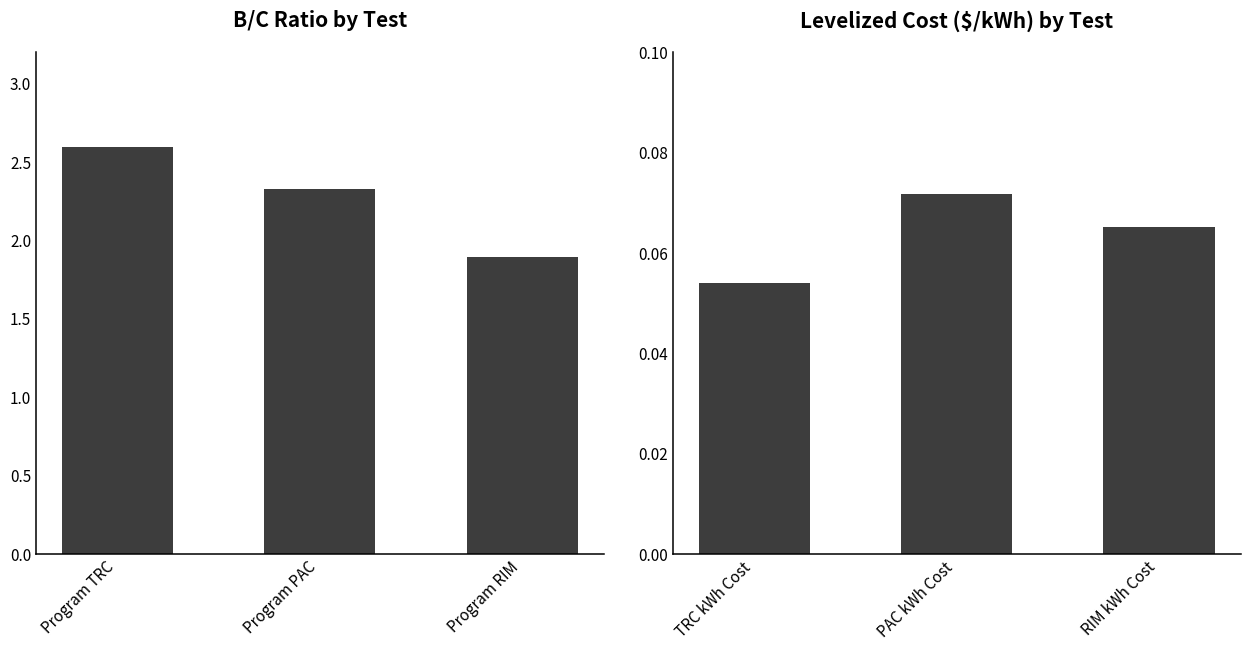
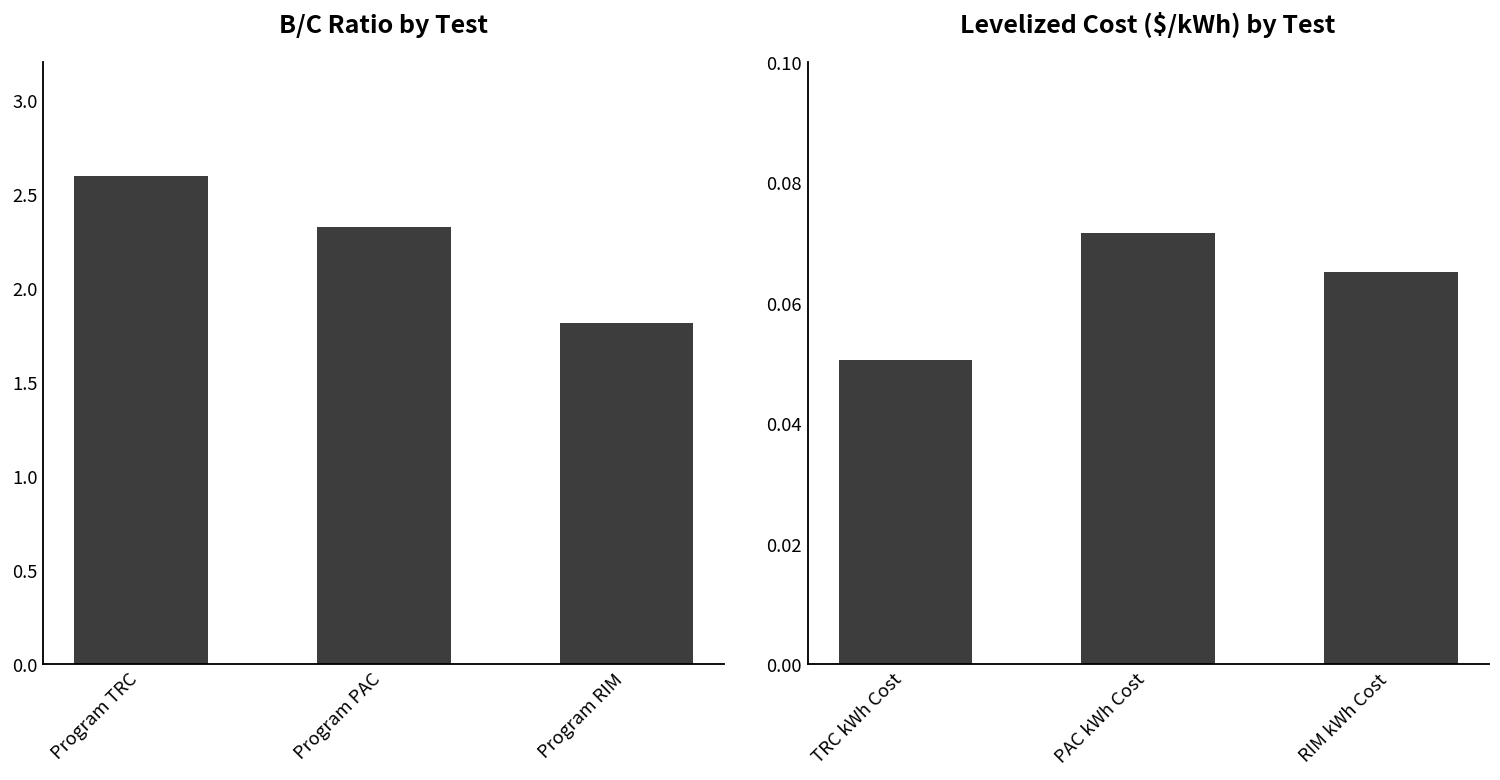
B/C Ratio by Test, Program RIM: 1.89 -> 1.81
Levelized Cost ($/kWh) by Test, TRC kWh Cost: 0.054 -> 0.050
